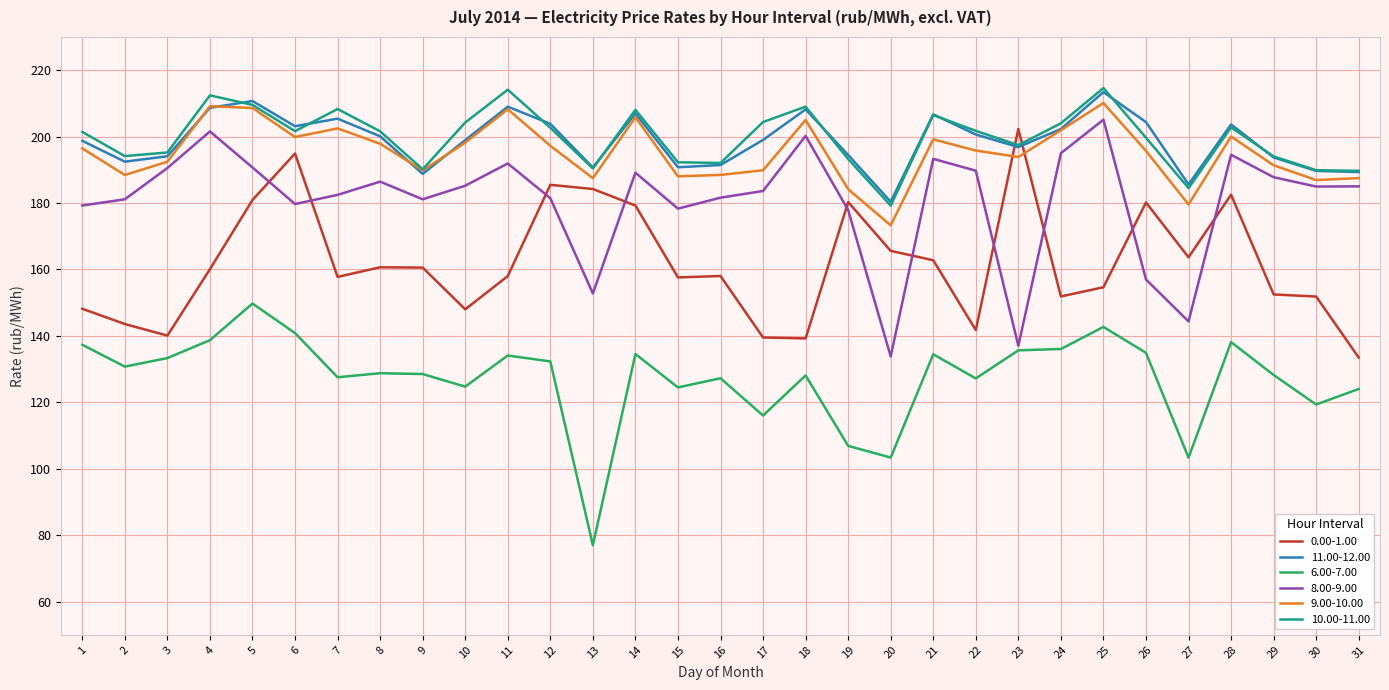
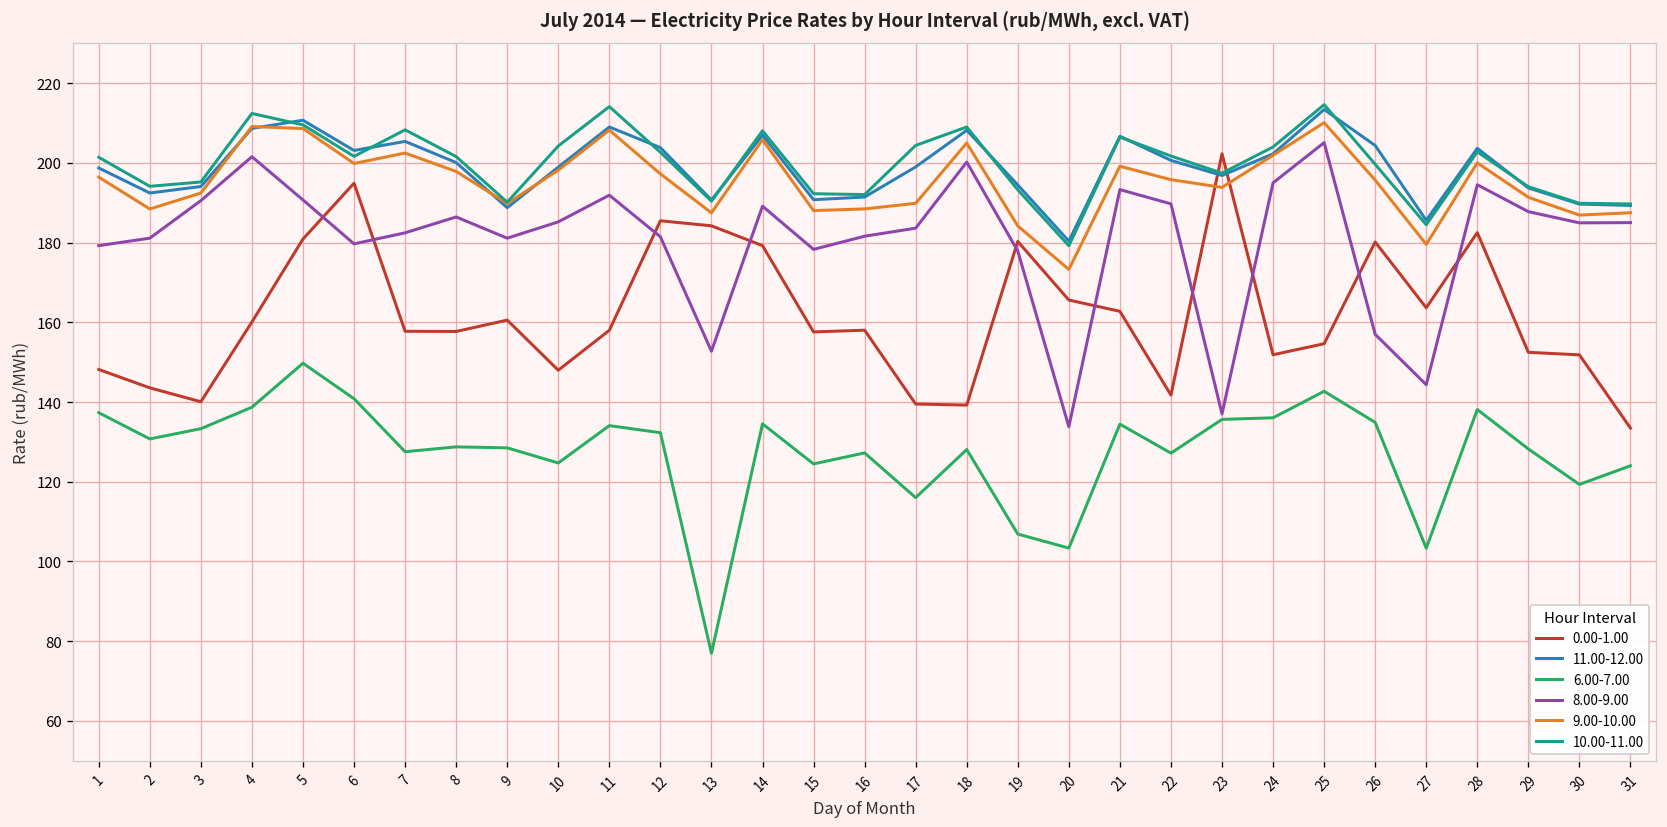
0.00-1.00, 8: 161 -> 158
